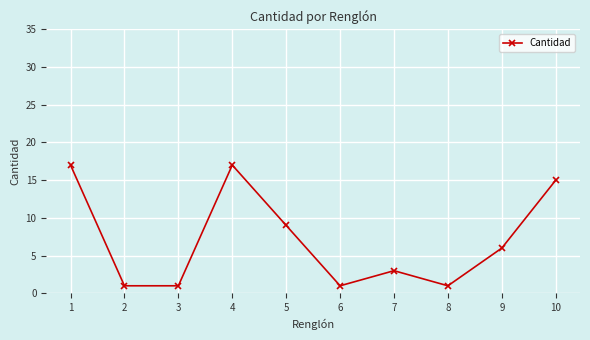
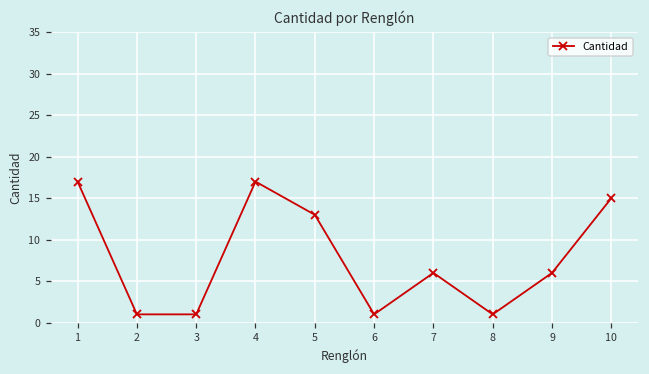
5: 9 -> 13
7: 3 -> 6
